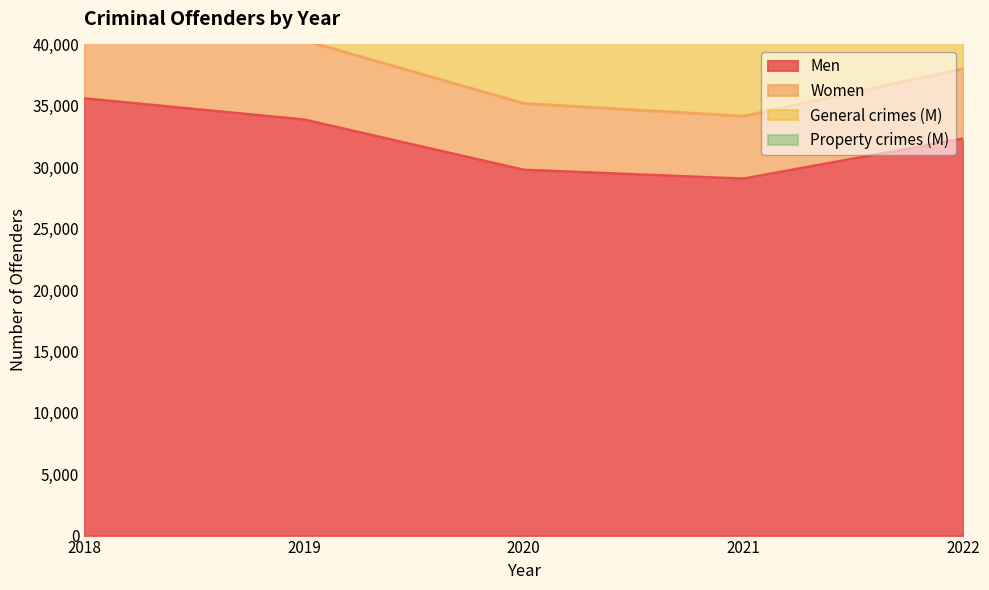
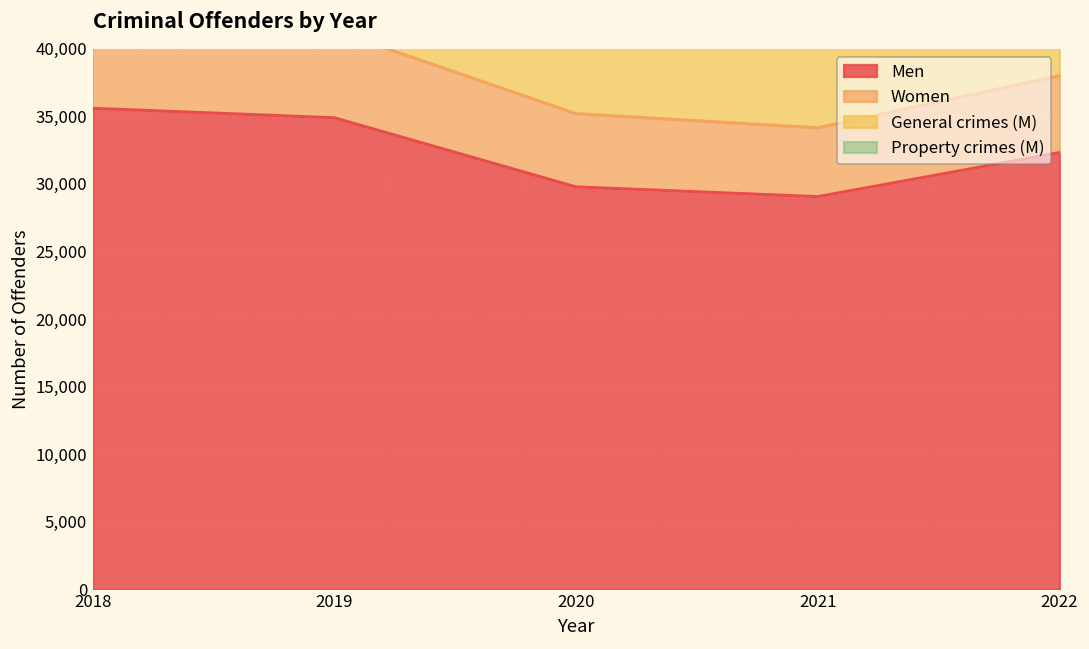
Men, 2019: 33,900 -> 34,900
